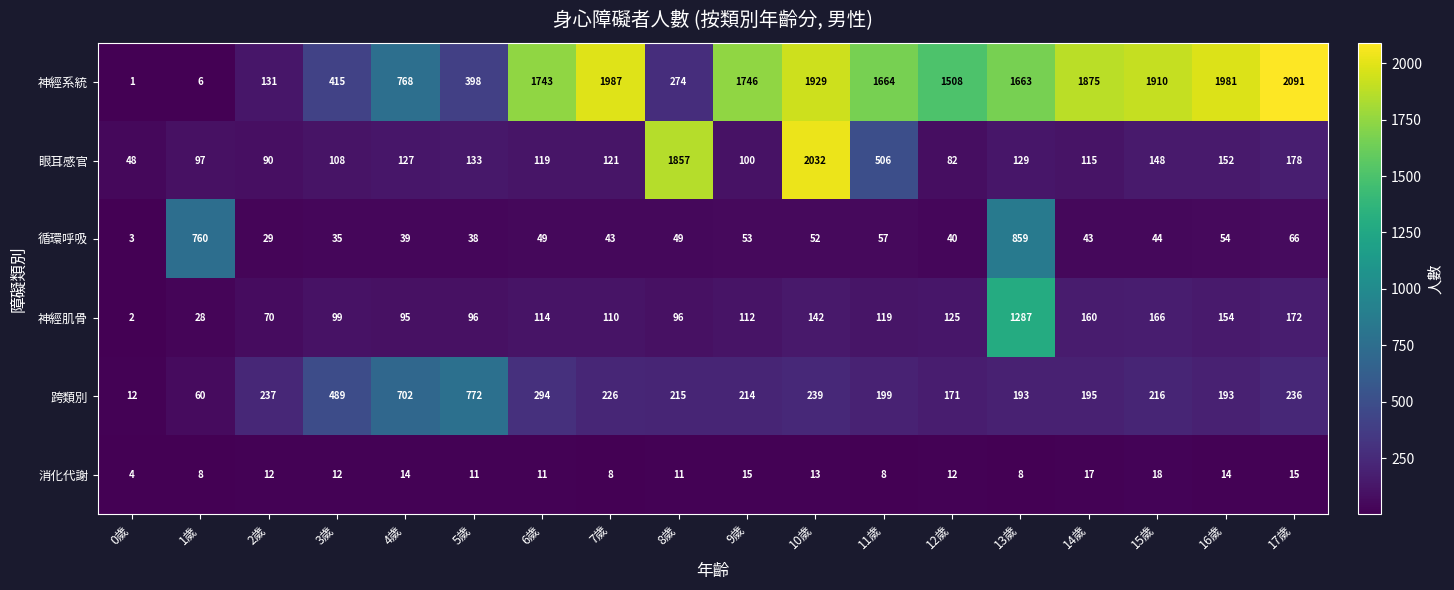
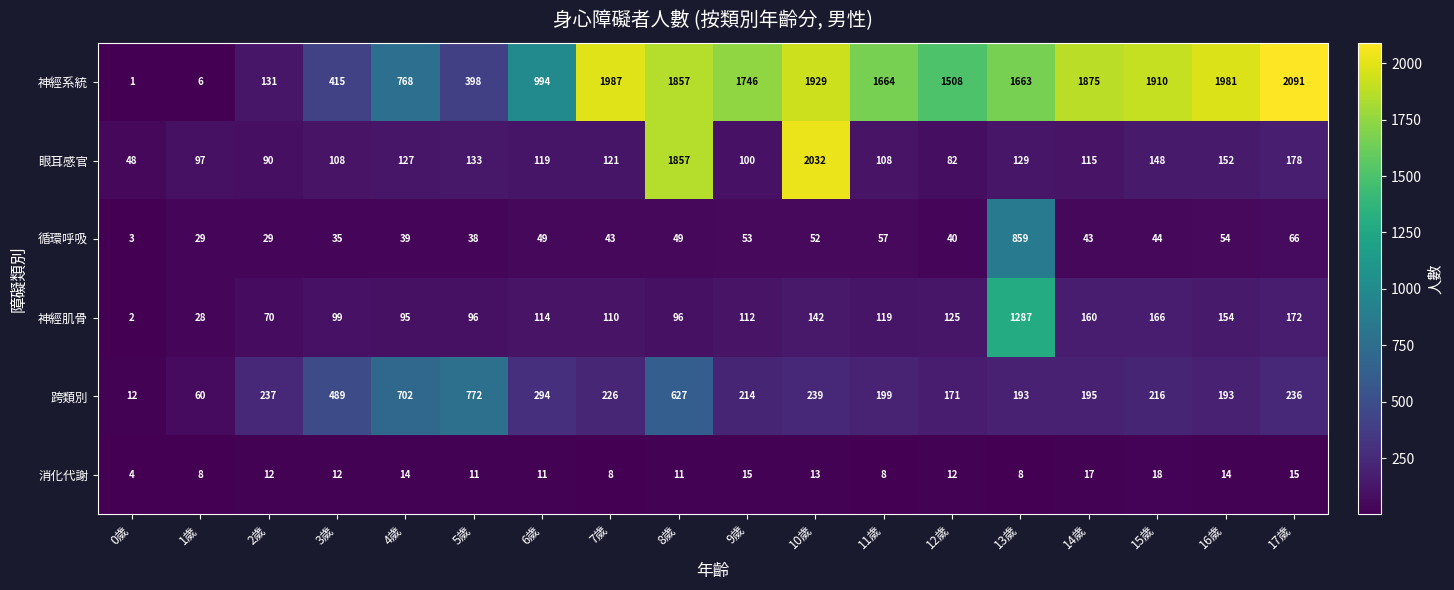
神經系統, 6歲: 1743 -> 994
神經系統, 8歲: 274 -> 1857
眼耳感官, 11歲: 506 -> 108
循環呼吸, 1歲: 760 -> 29
跨類別, 8歲: 215 -> 627
